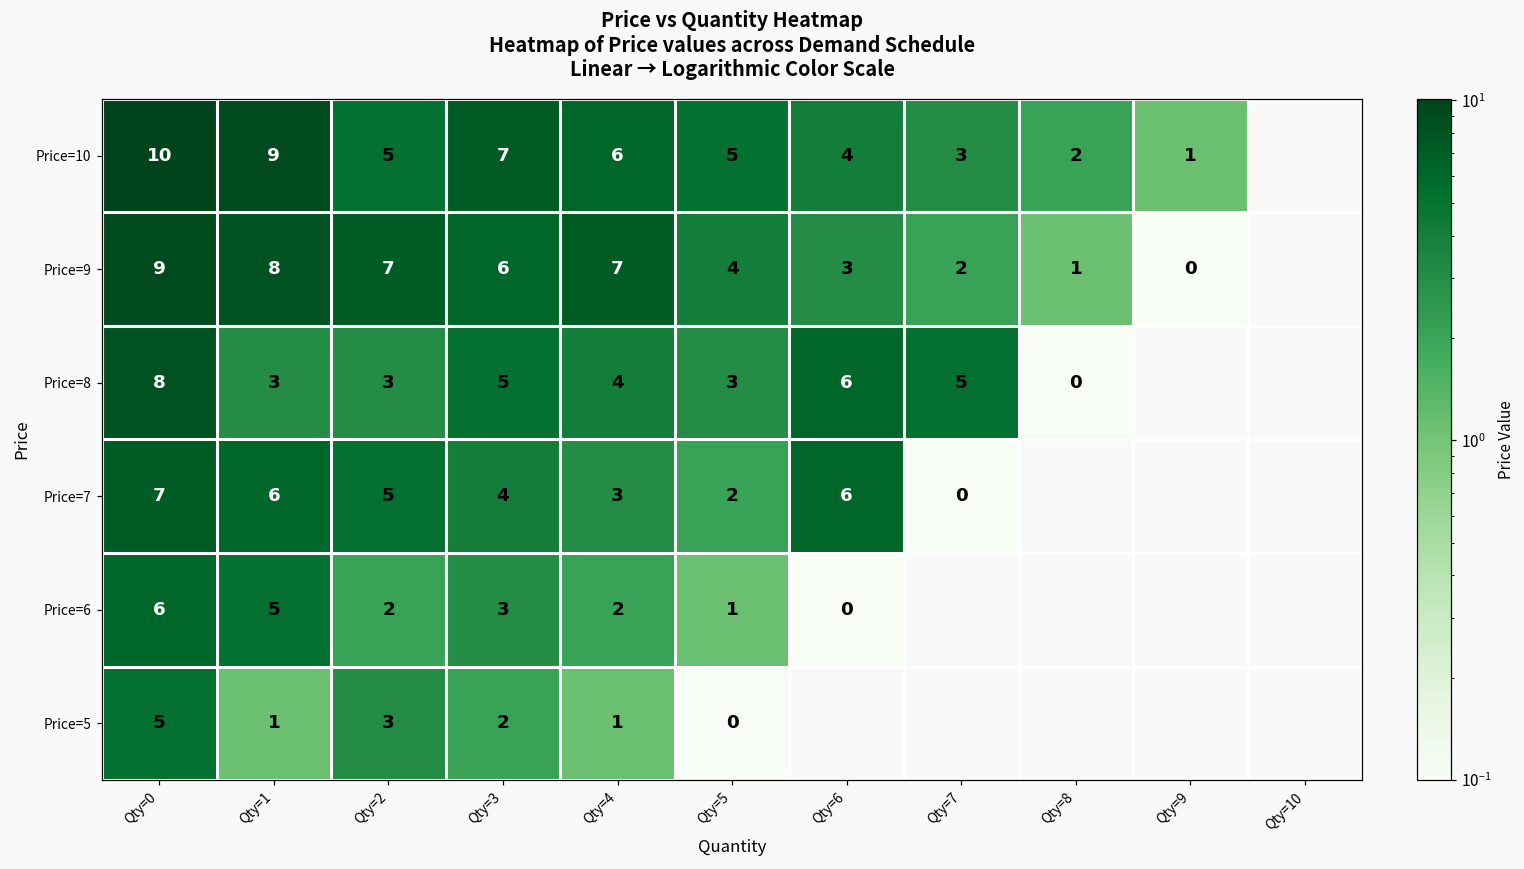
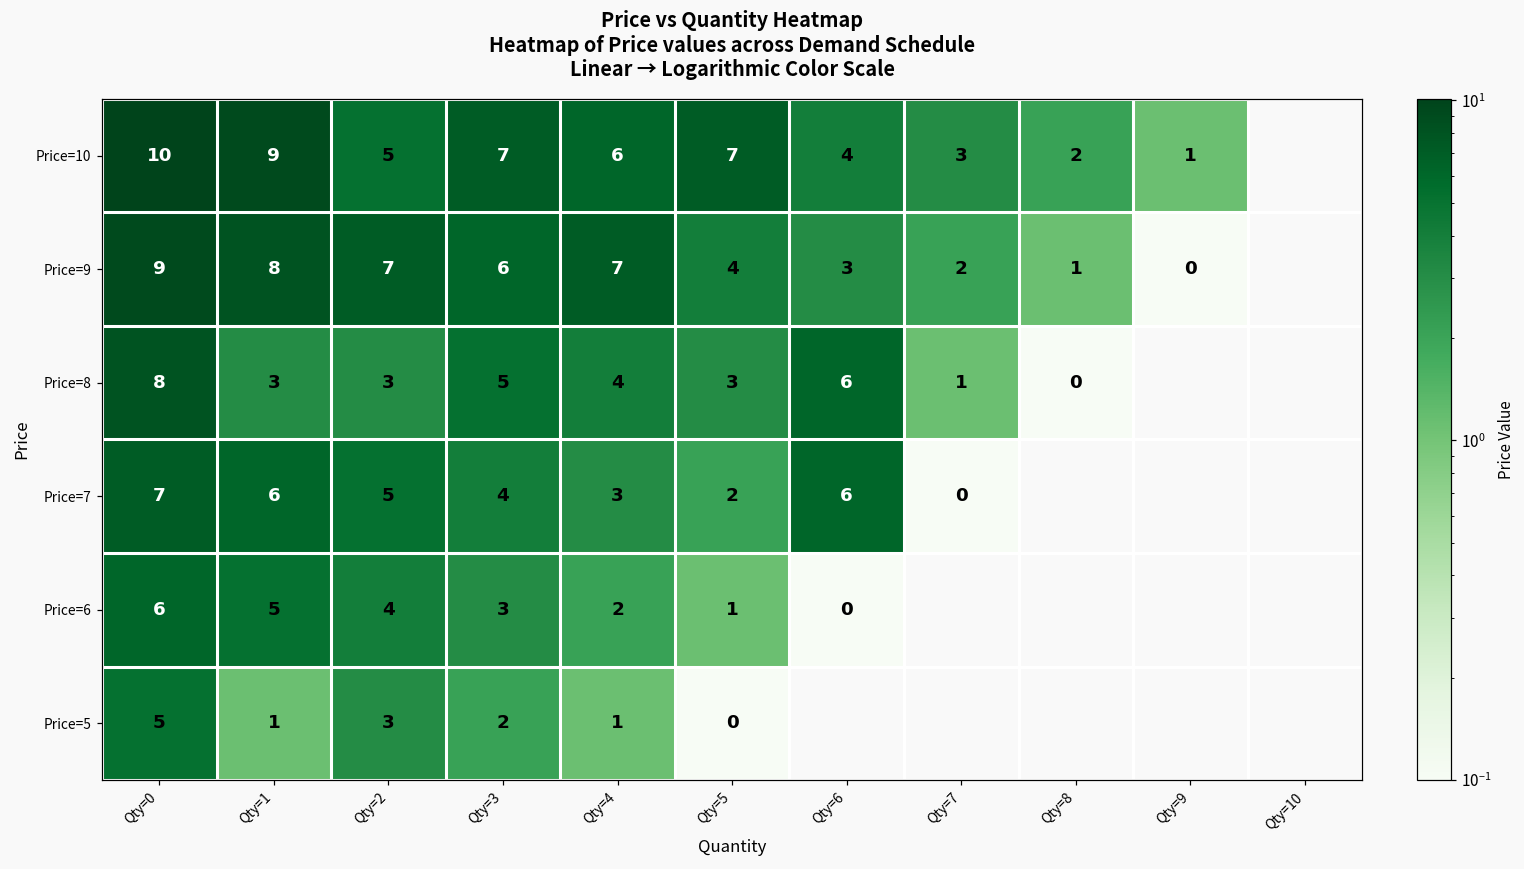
Price=10, Qty=5: 5 -> 7
Price=8, Qty=7: 5 -> 1
Price=6, Qty=2: 2 -> 4
